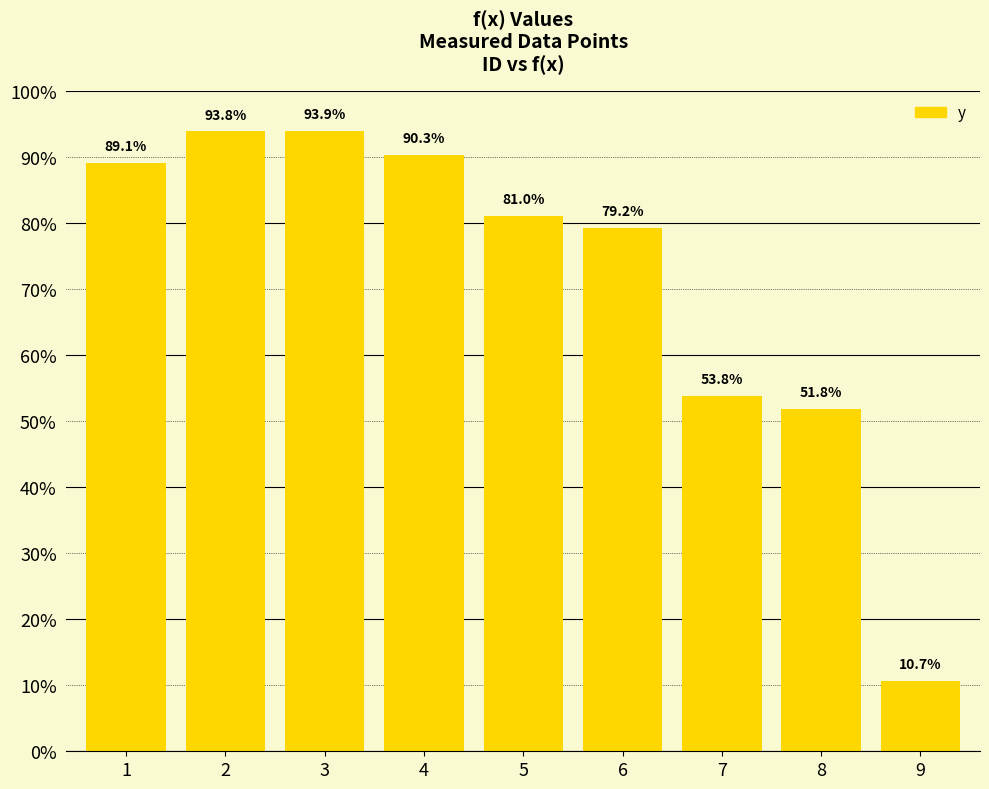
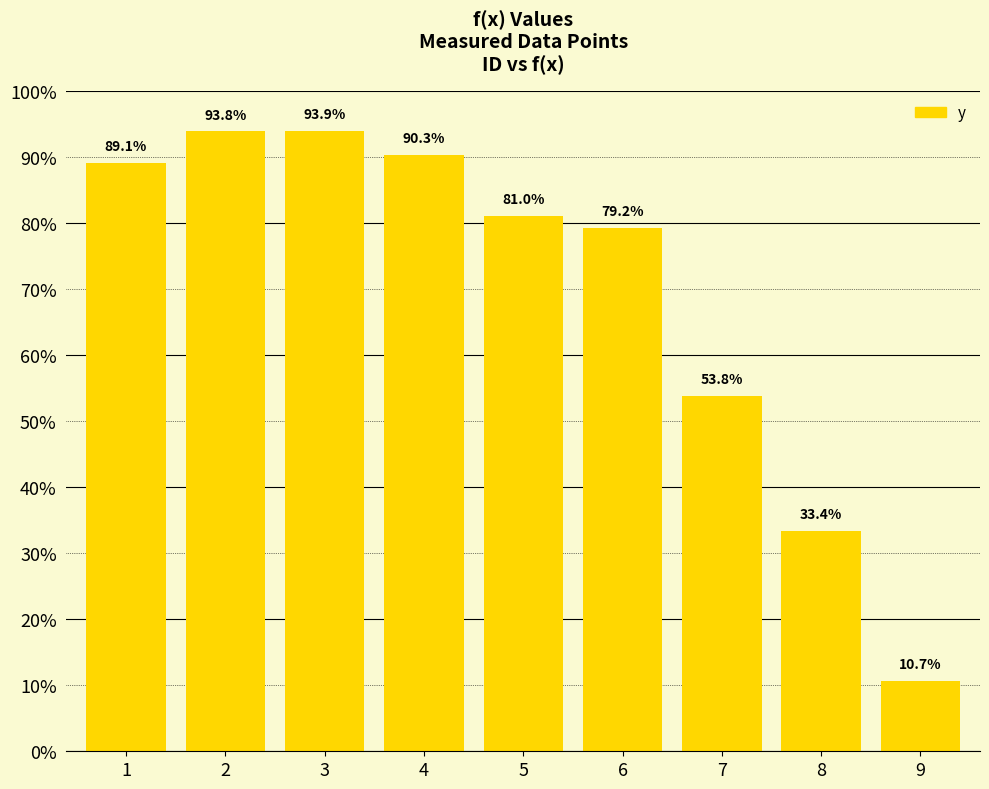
8: 51.8% -> 33.4%
